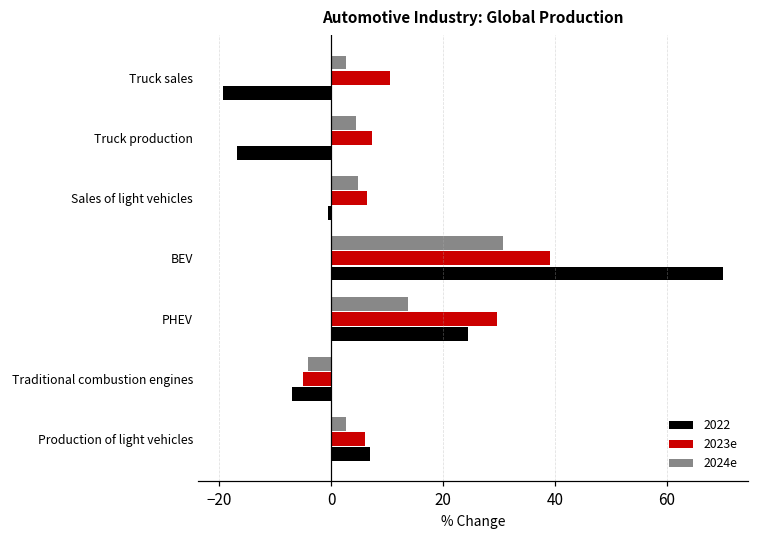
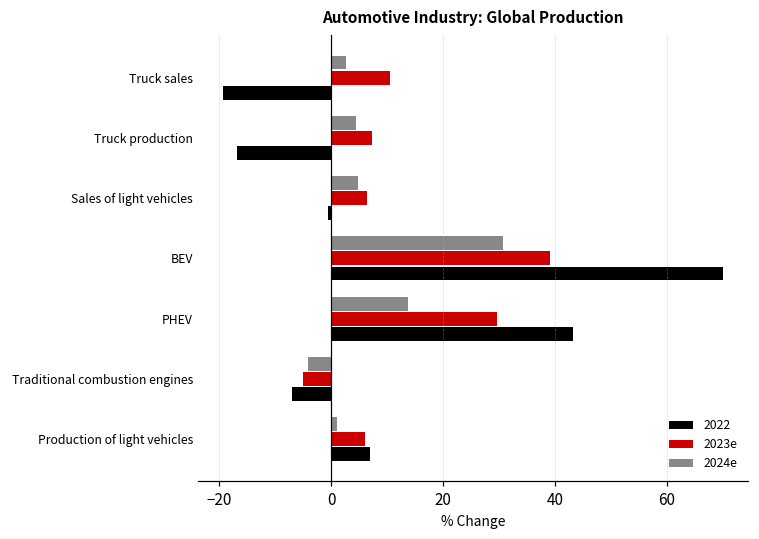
2022, PHEV: 25 -> 43
2024e, Production of light vehicles: 3 -> 1
